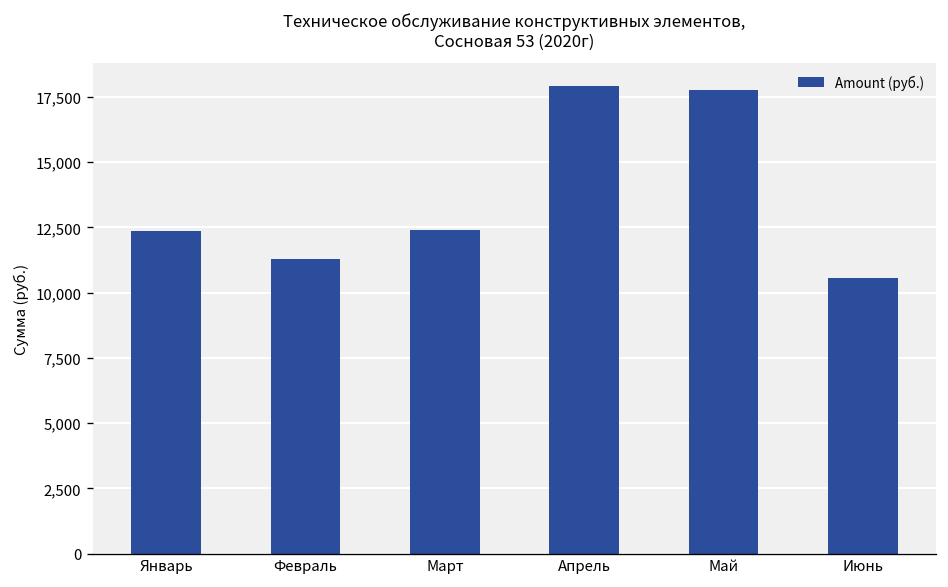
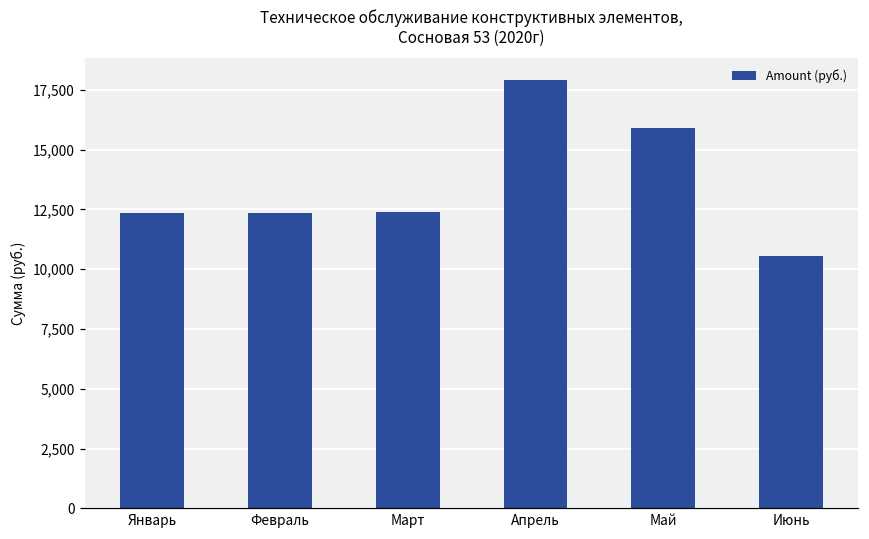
Февраль: 11,300 -> 12,300
Май: 17,800 -> 15,900
